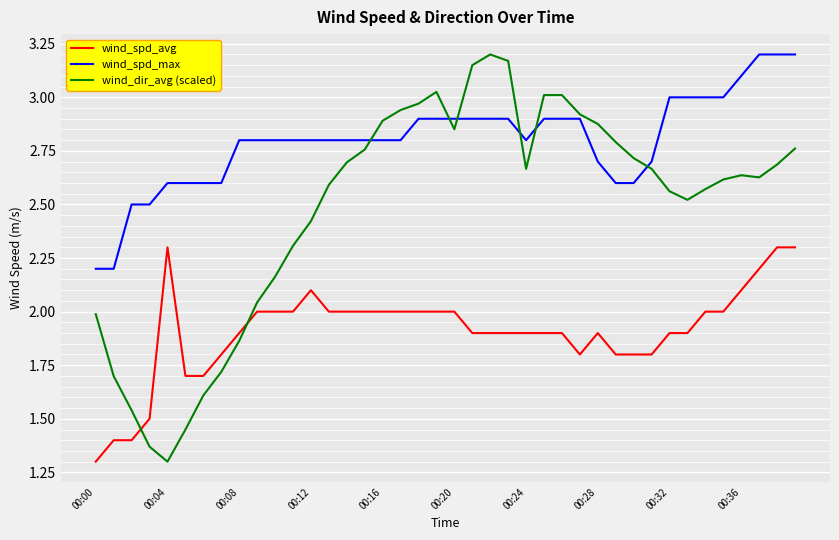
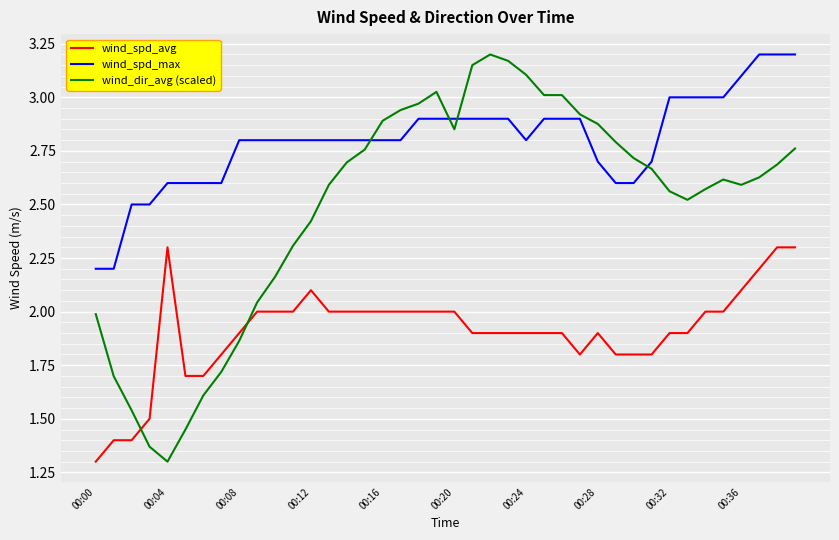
wind_dir_avg (scaled), 00:24: 2.67 -> 3.11
wind_dir_avg (scaled), 00:36: 2.64 -> 2.59
